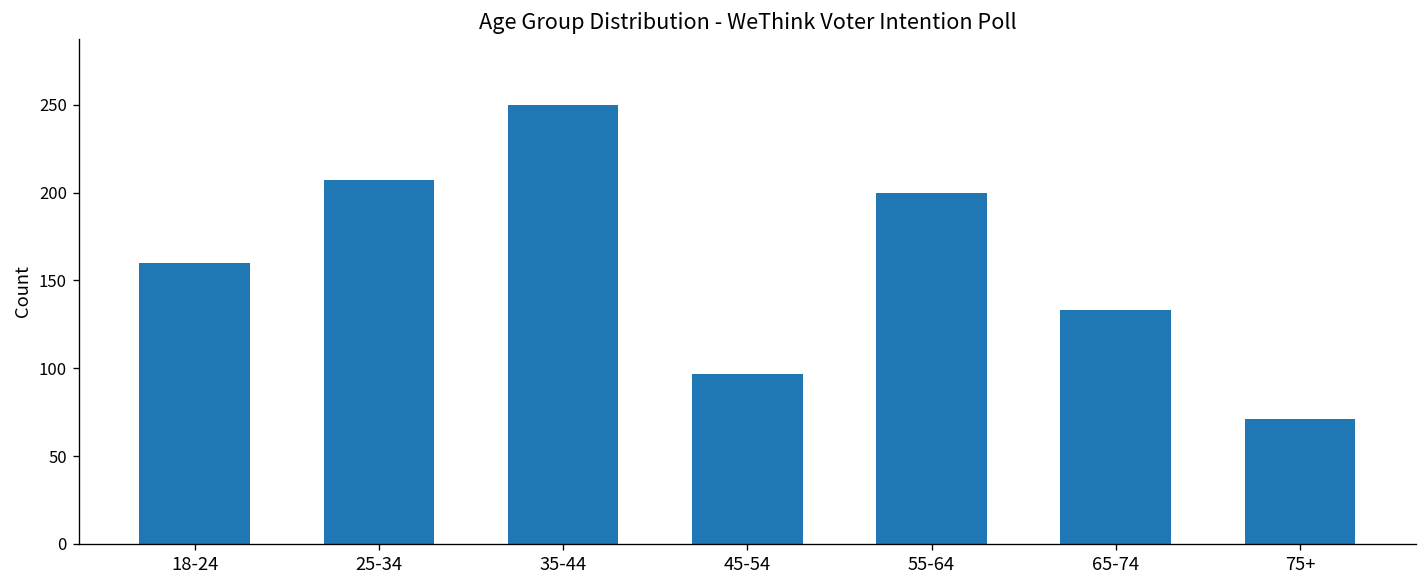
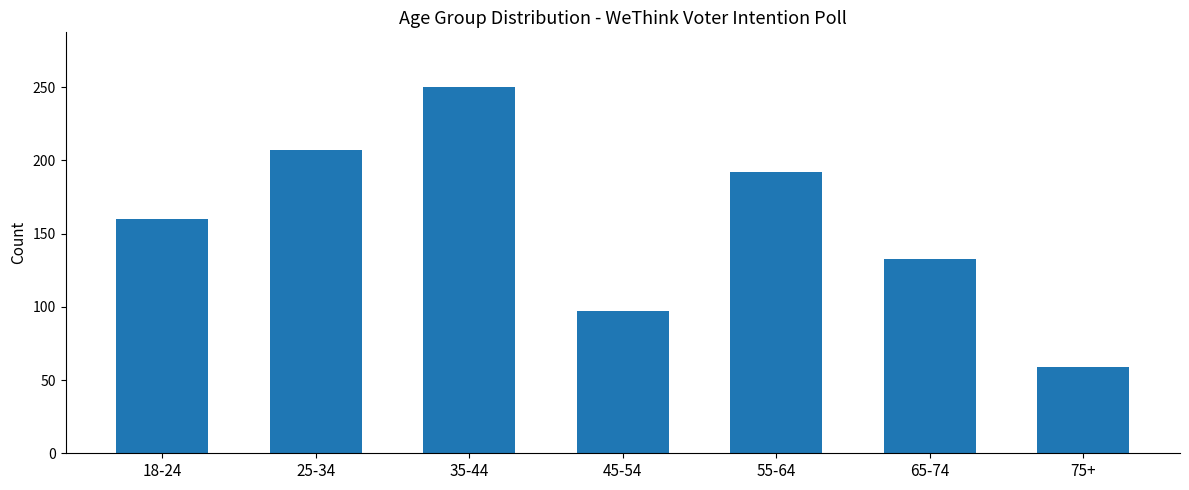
55-64: 200 -> 192
75+: 71 -> 59
